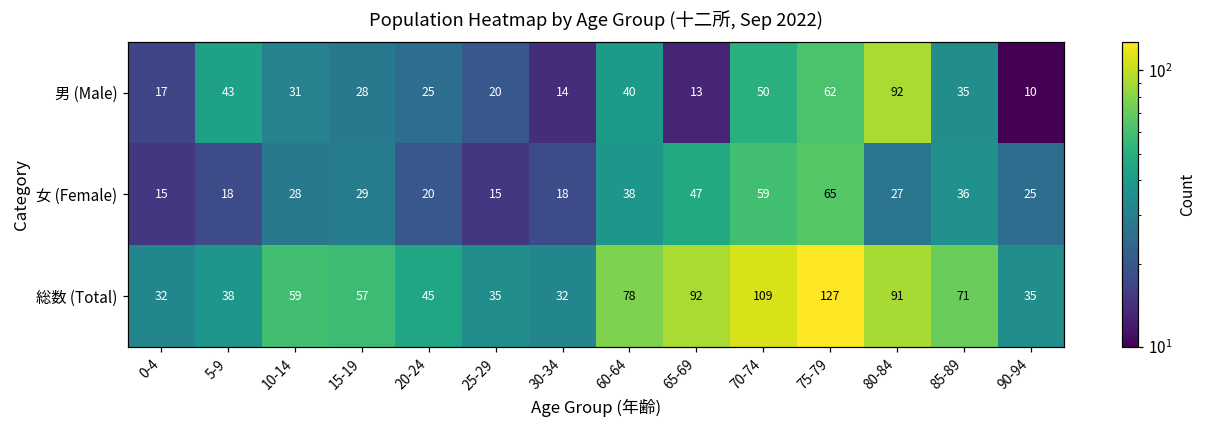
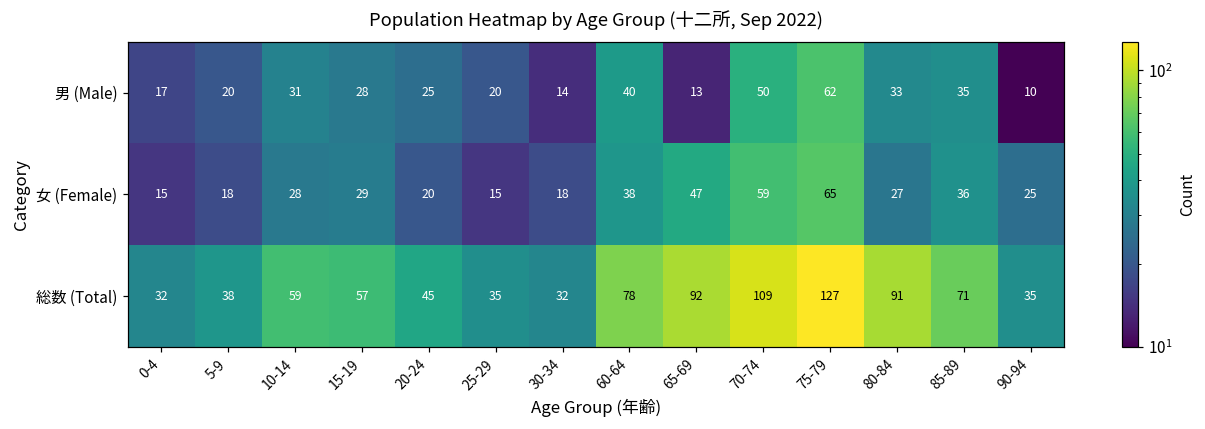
男 (Male), 5-9: 43 -> 20
男 (Male), 80-84: 92 -> 33
